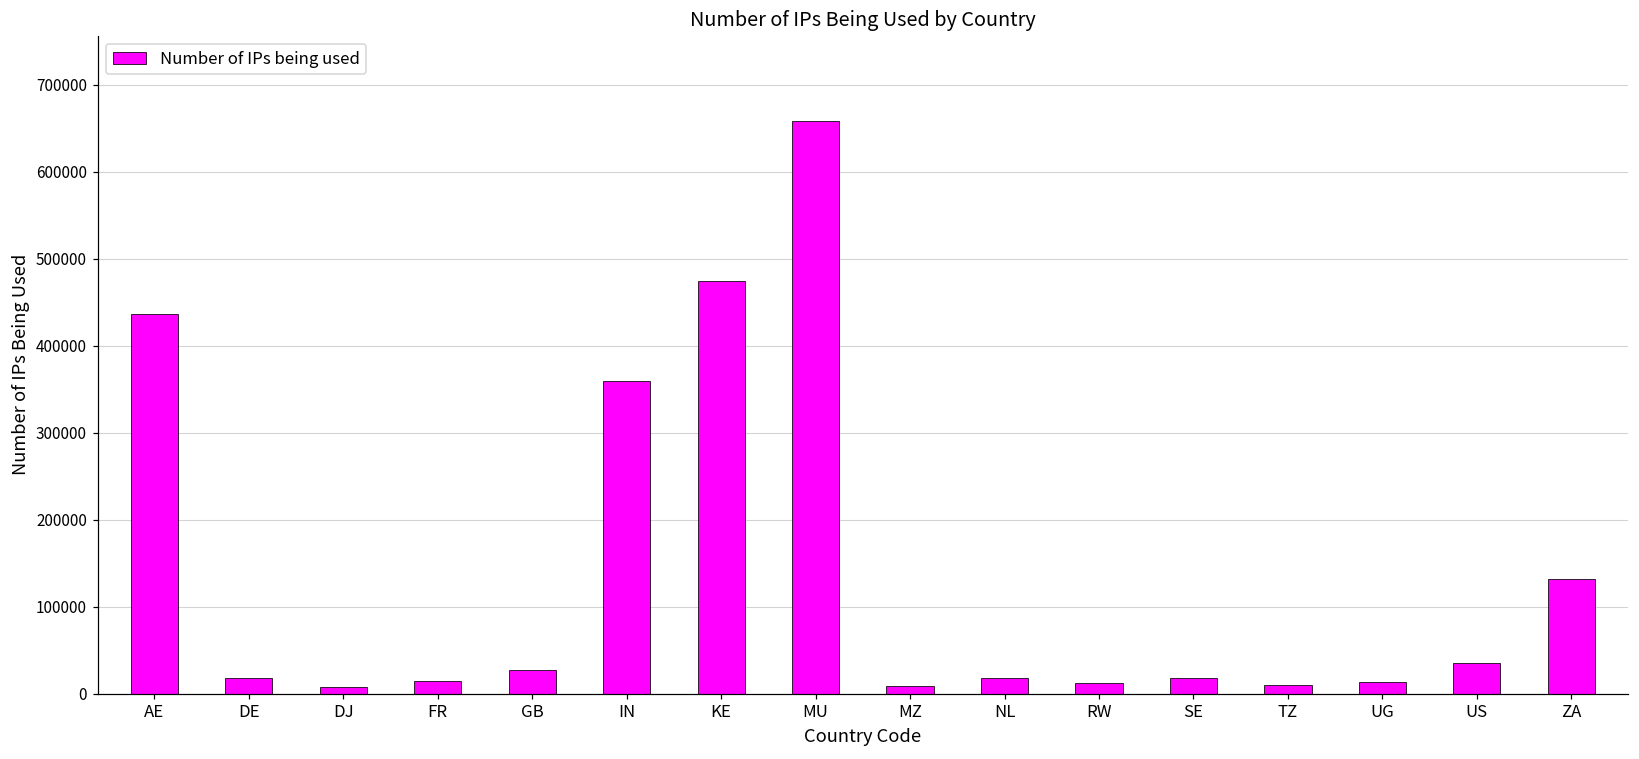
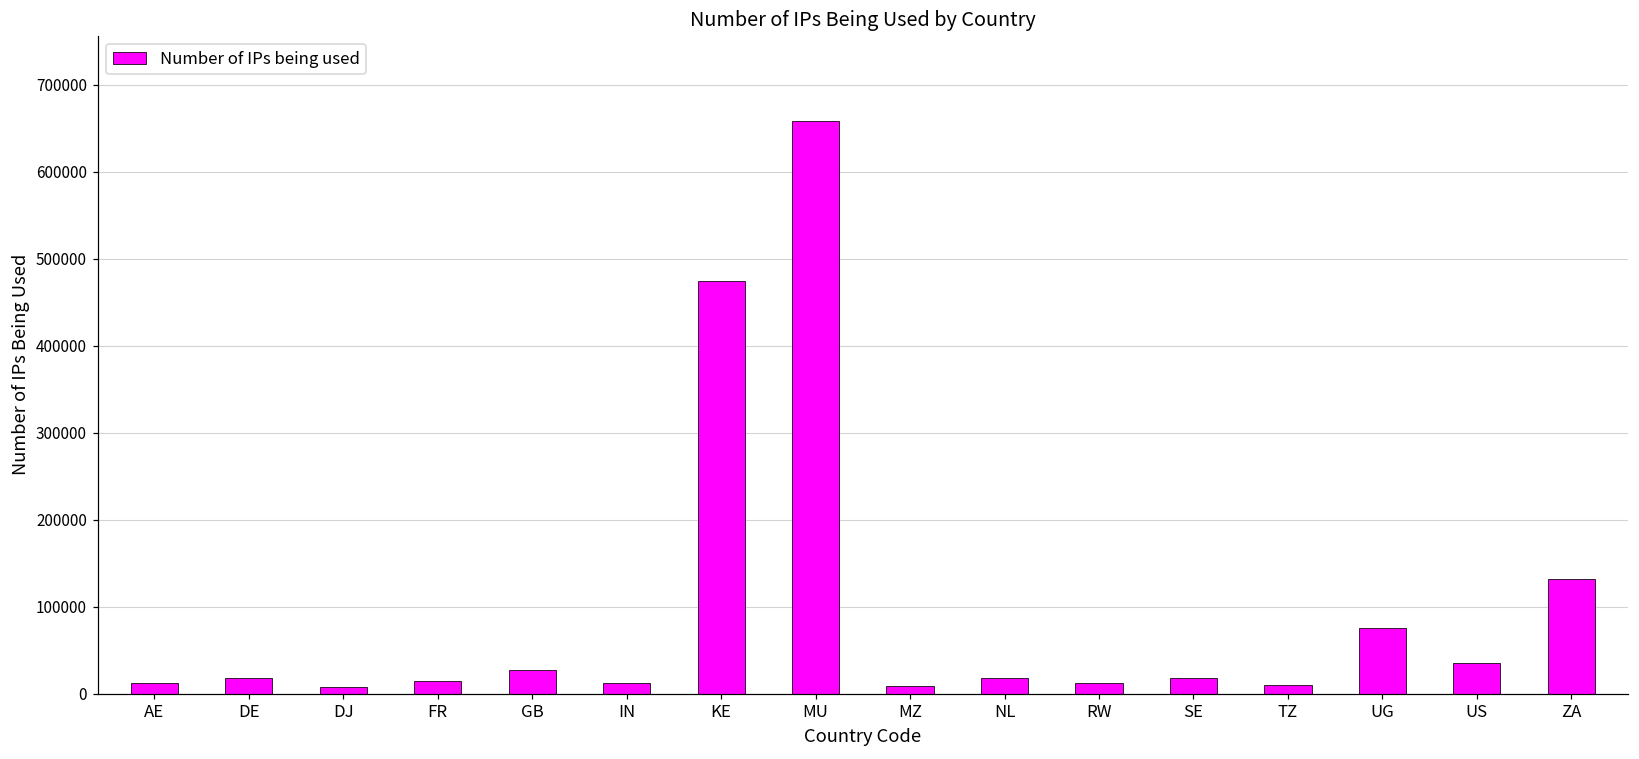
AE: 440000 -> 10000
IN: 360000 -> 10000
UG: 10000 -> 80000
